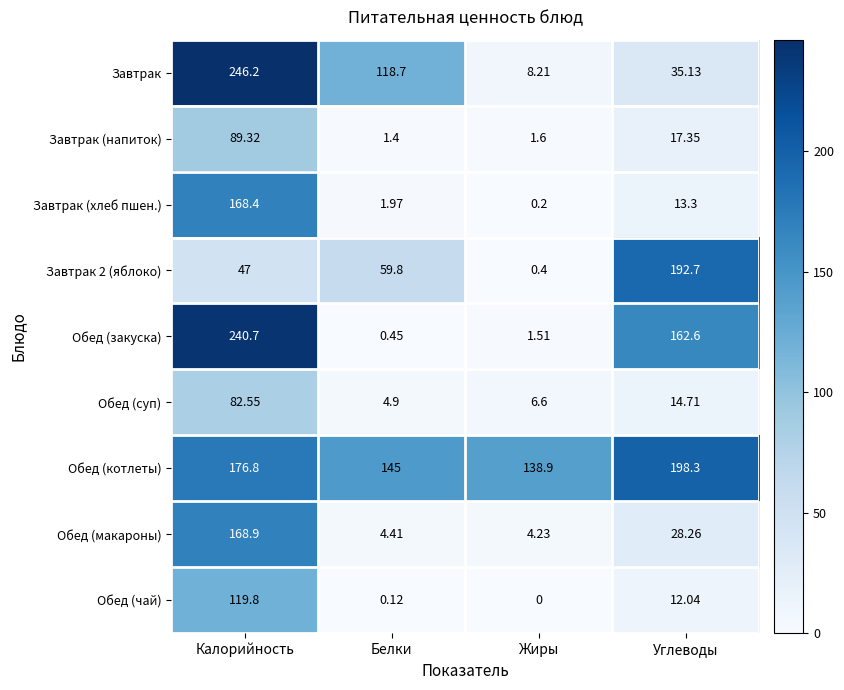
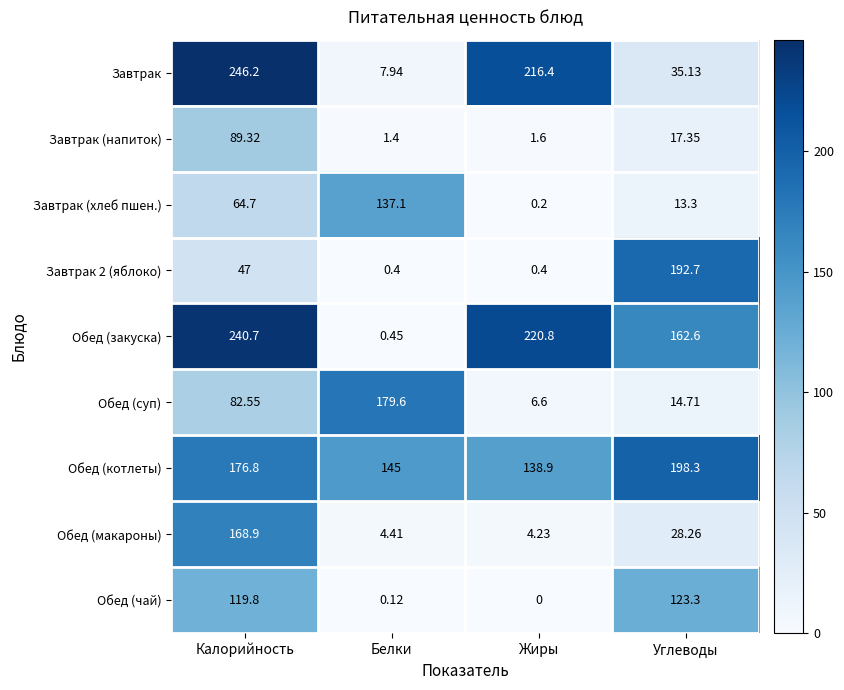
Завтрак, Белки: 118.7 -> 7.94
Завтрак, Жиры: 8.21 -> 216.4
Завтрак (хлеб пшен.), Калорийность: 168.4 -> 64.7
Завтрак (хлеб пшен.), Белки: 1.97 -> 137.1
Завтрак 2 (яблоко), Белки: 59.8 -> 0.4
Обед (закуска), Жиры: 1.51 -> 220.8
Обед (суп), Белки: 4.9 -> 179.6
Обед (чай), Углеводы: 12.04 -> 123.3
